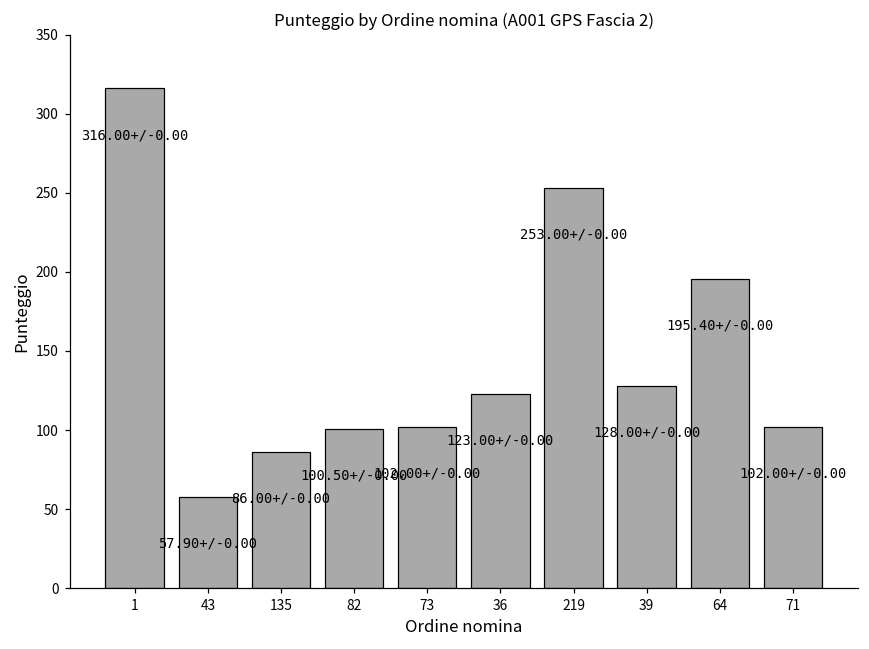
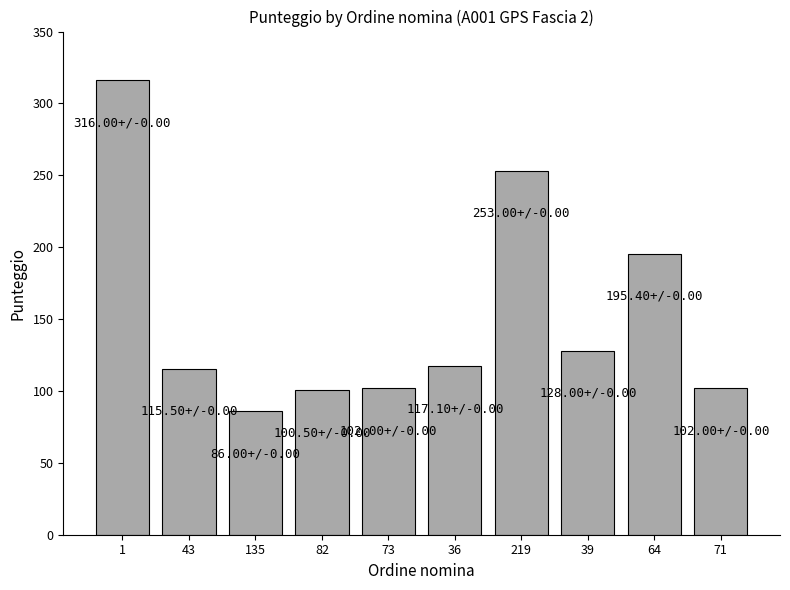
43: 57.90+/ -> 115.50+/
36: 123.00+/ -> 117.10+/
